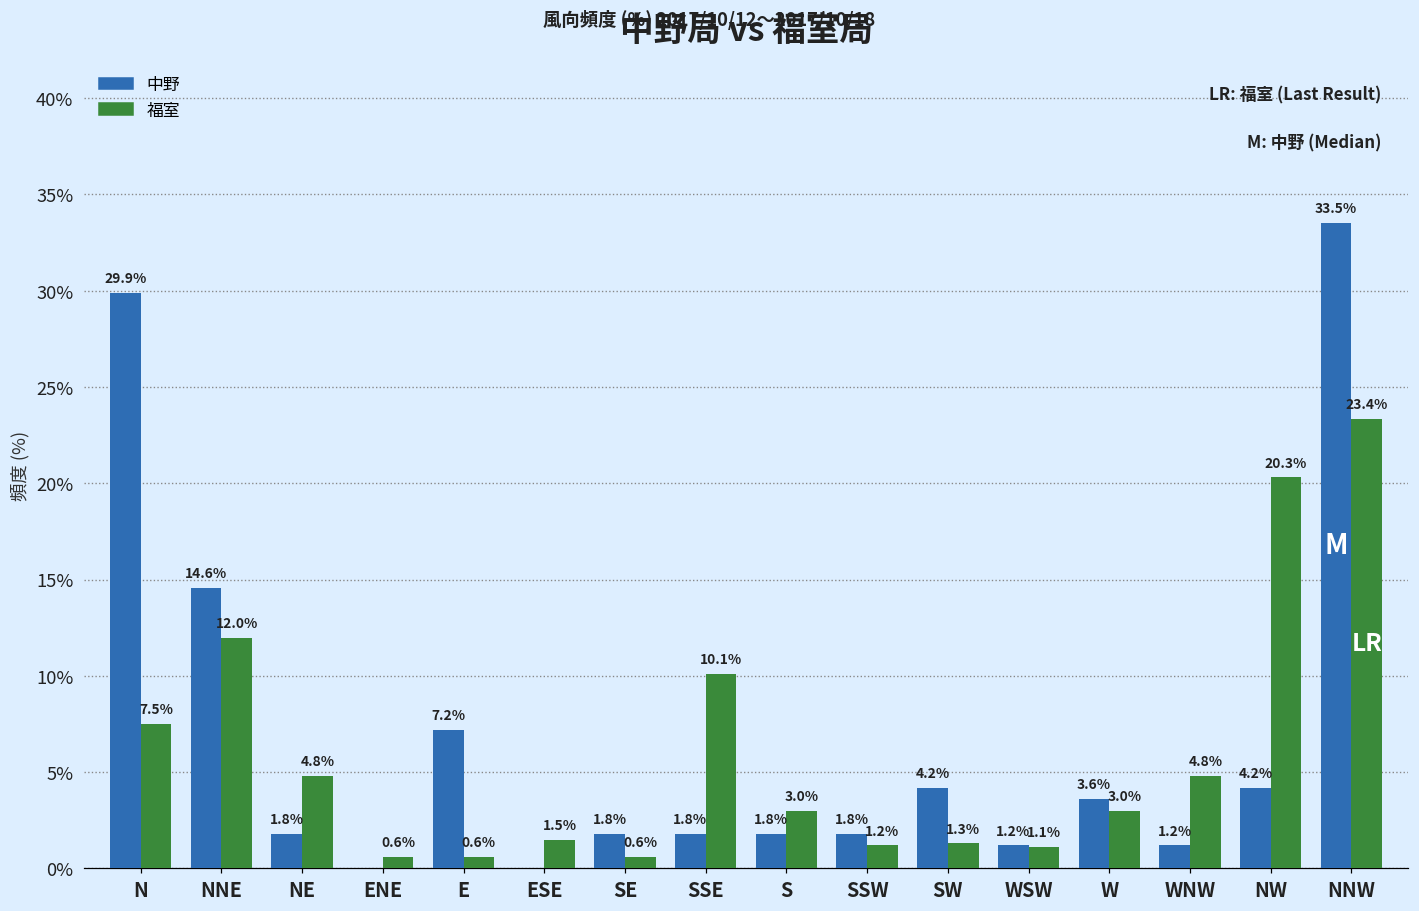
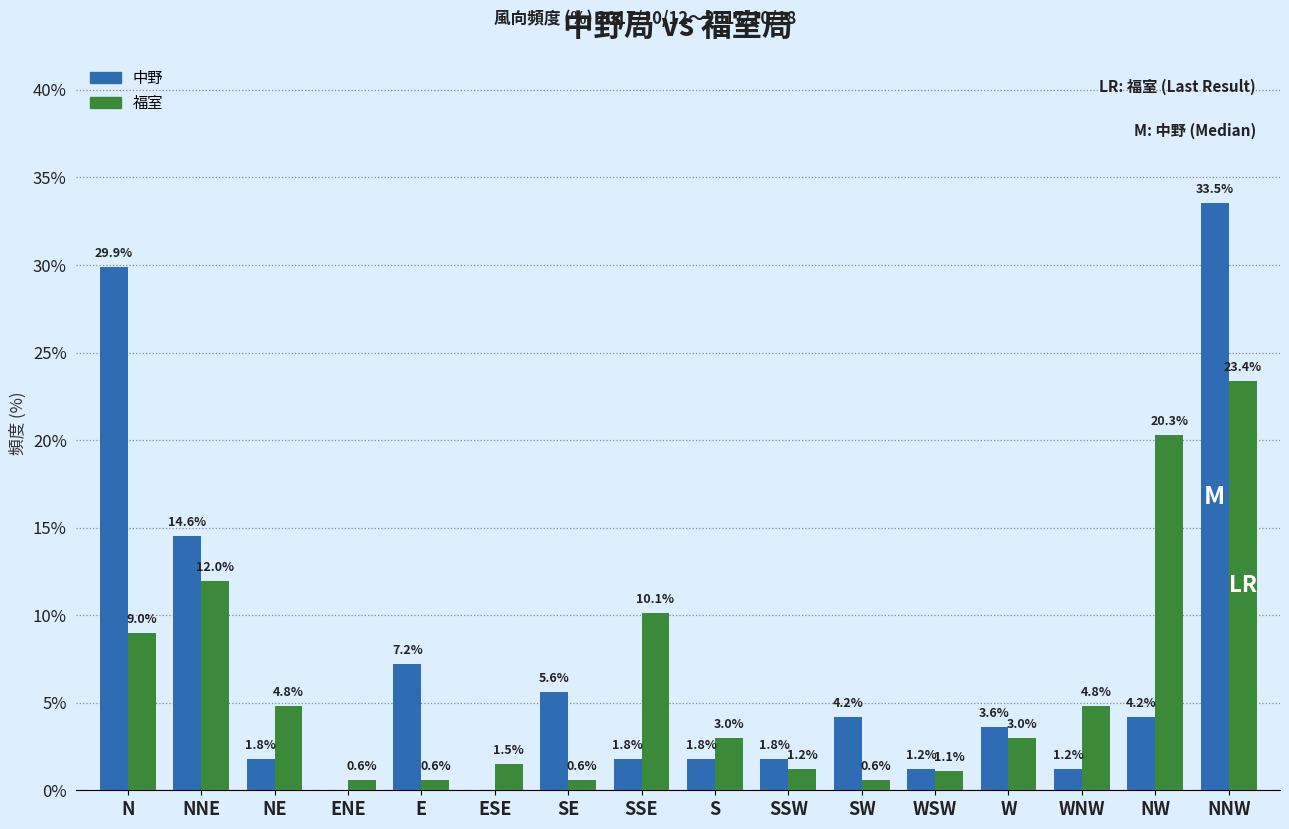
福室, N: 7.5% -> 9.0%
中野, SE: 1.8% -> 5.6%
福室, SW: 1.3% -> 0.6%
